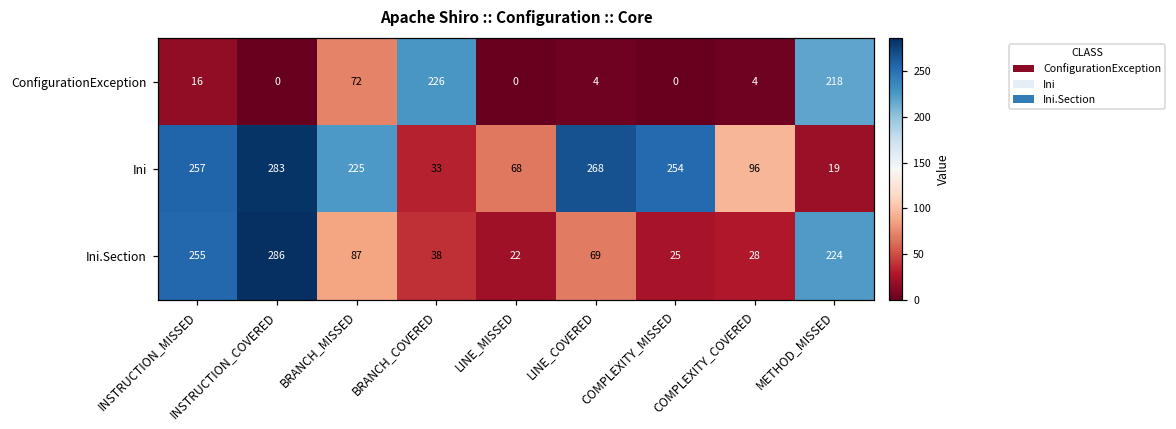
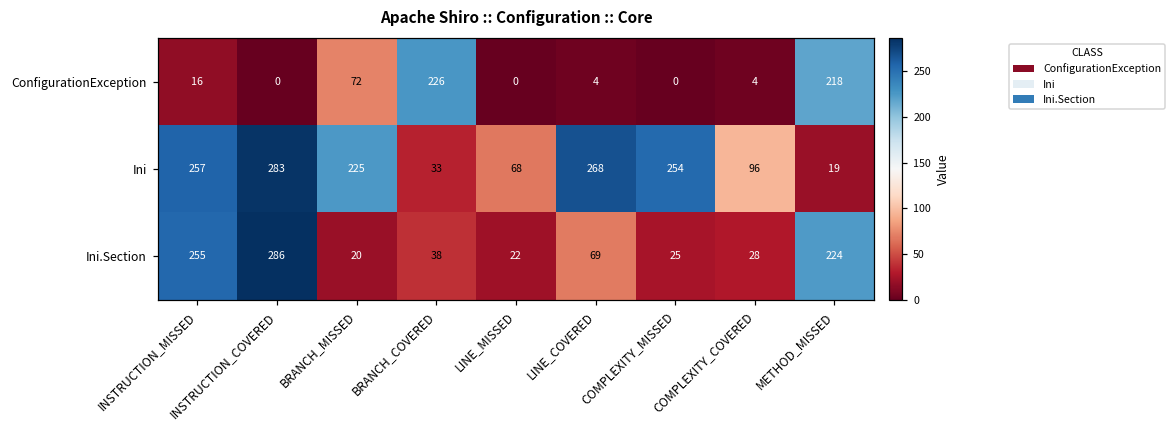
Ini.Section, BRANCH_MISSED: 87 -> 20
